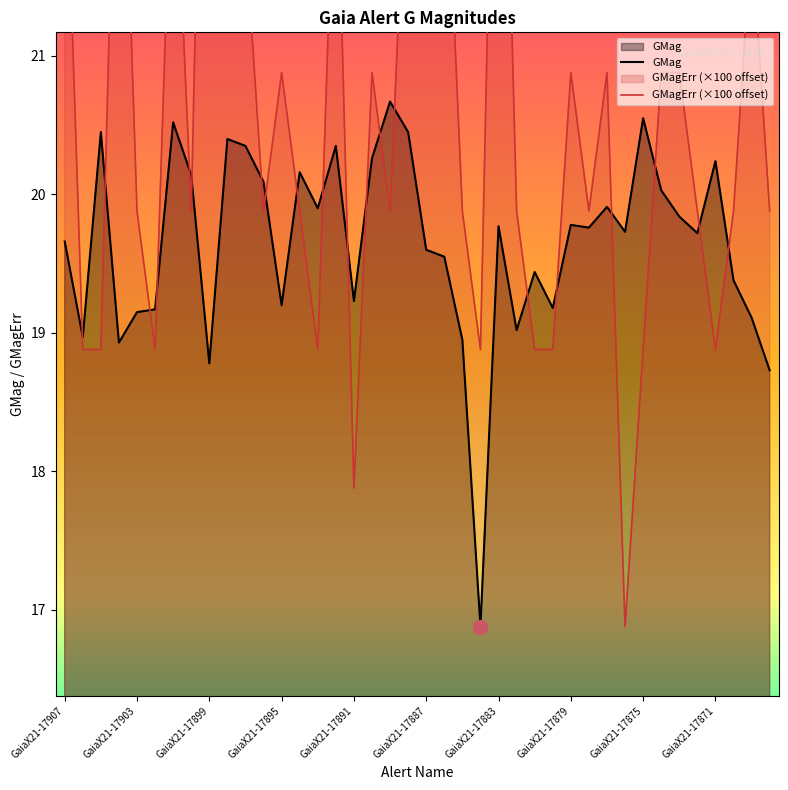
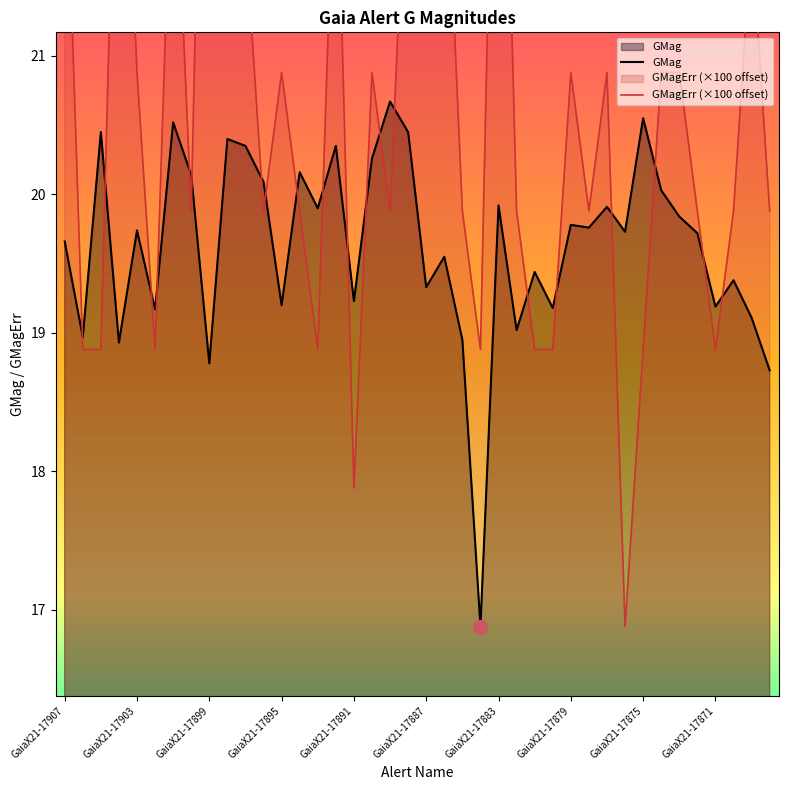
GMag, GaiaX21-17903: 19.15 -> 19.74
GMagErr (×100 offset), GaiaX21-17903: 19.88 -> 20.88
GMag, GaiaX21-17887: 19.60 -> 19.33
GMag, GaiaX21-17883: 19.77 -> 19.92
GMag, GaiaX21-17871: 20.24 -> 19.19
